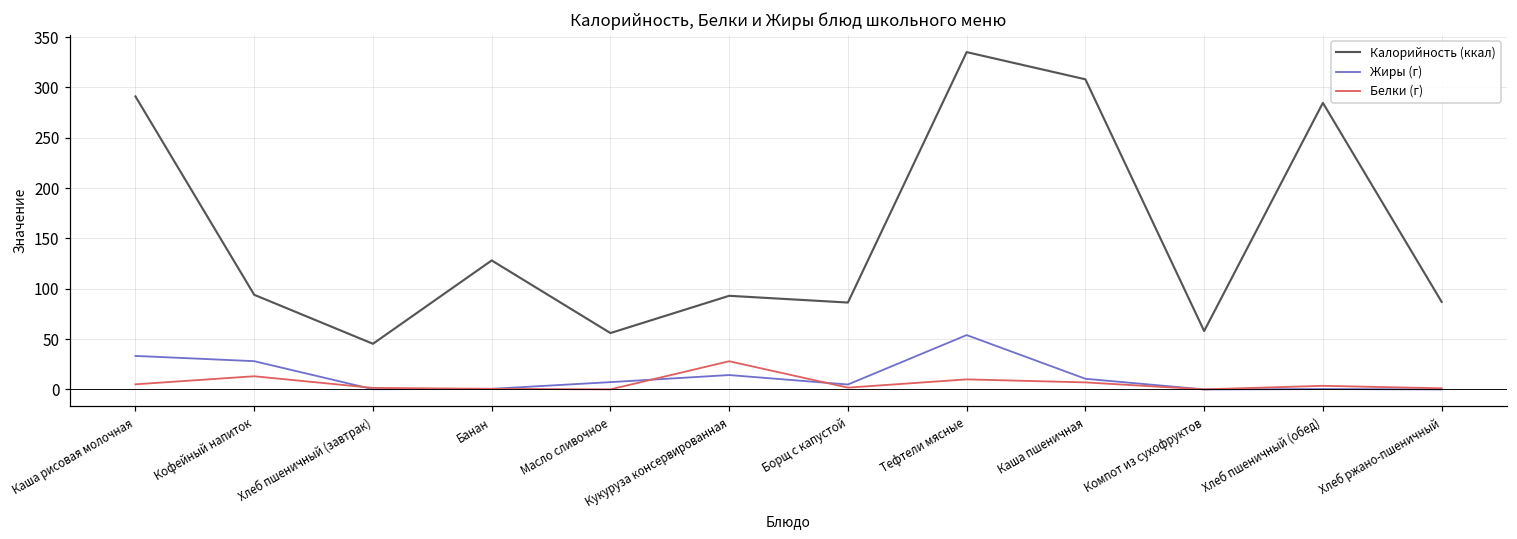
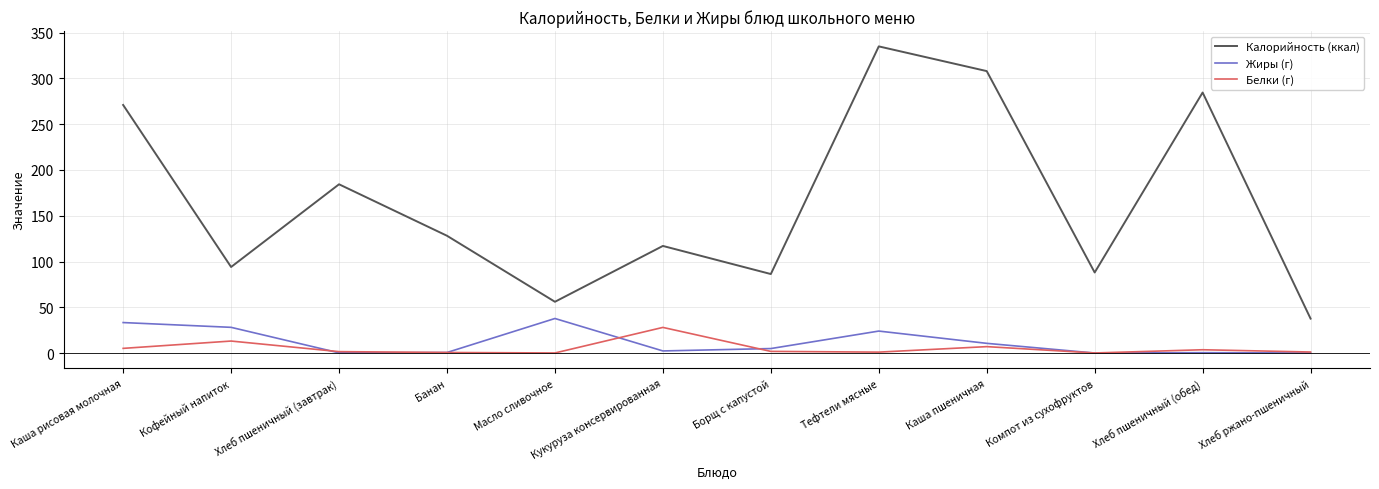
Калорийность (ккал), Каша рисовая молочная: 290 -> 270
Калорийность (ккал), Хлеб пшеничный (завтрак): 50 -> 180
Жиры (г), Масло сливочное: 10 -> 40
Калорийность (ккал), Кукуруза консервированная: 90 -> 120
Жиры (г), Кукуруза консервированная: 10 -> 0
Жиры (г), Тефтели мясные: 50 -> 20
Белки (г), Тефтели мясные: 10 -> 0
Калорийность (ккал), Компот из сухофруктов: 60 -> 90
Калорийность (ккал), Хлеб ржано-пшеничный: 90 -> 40
